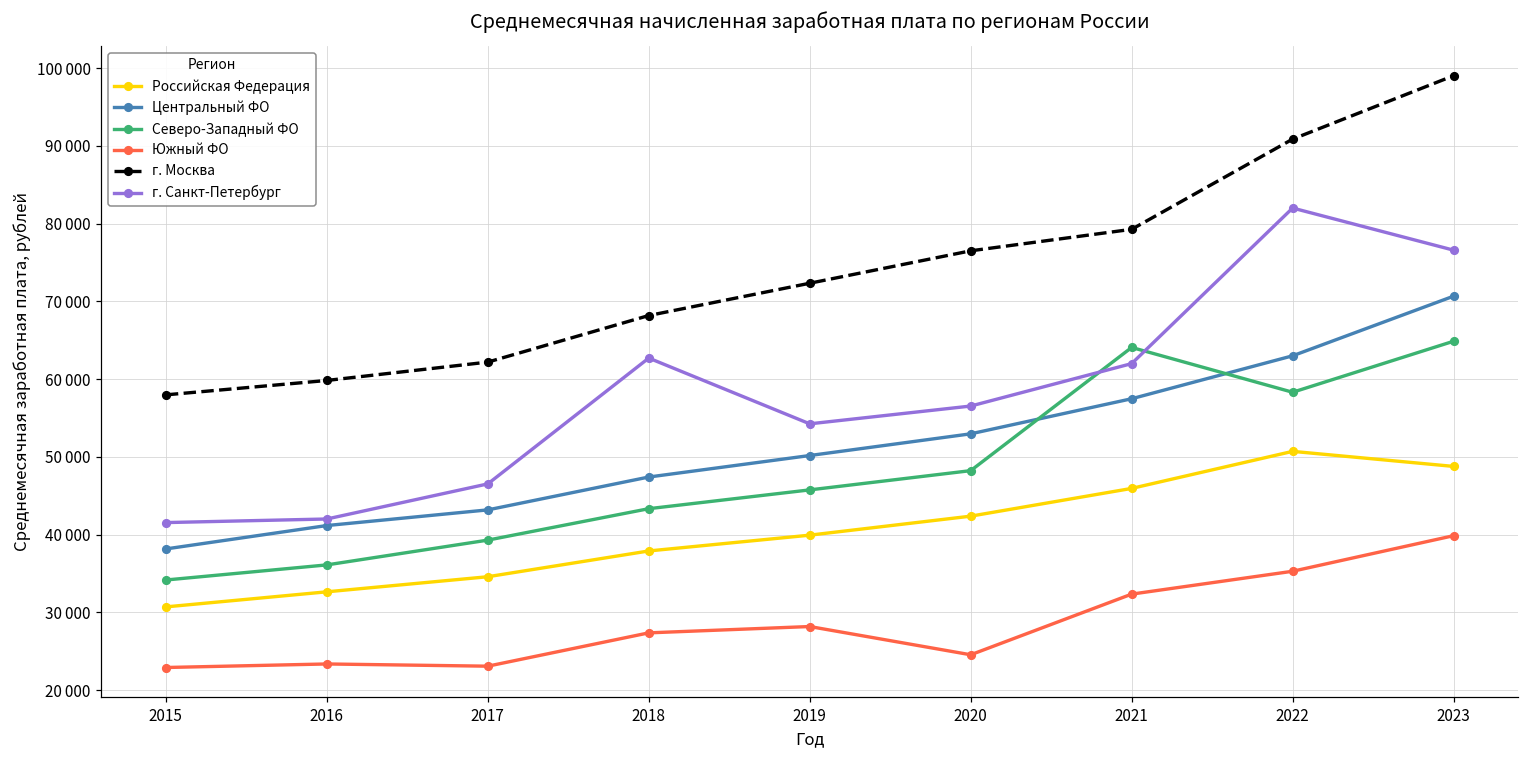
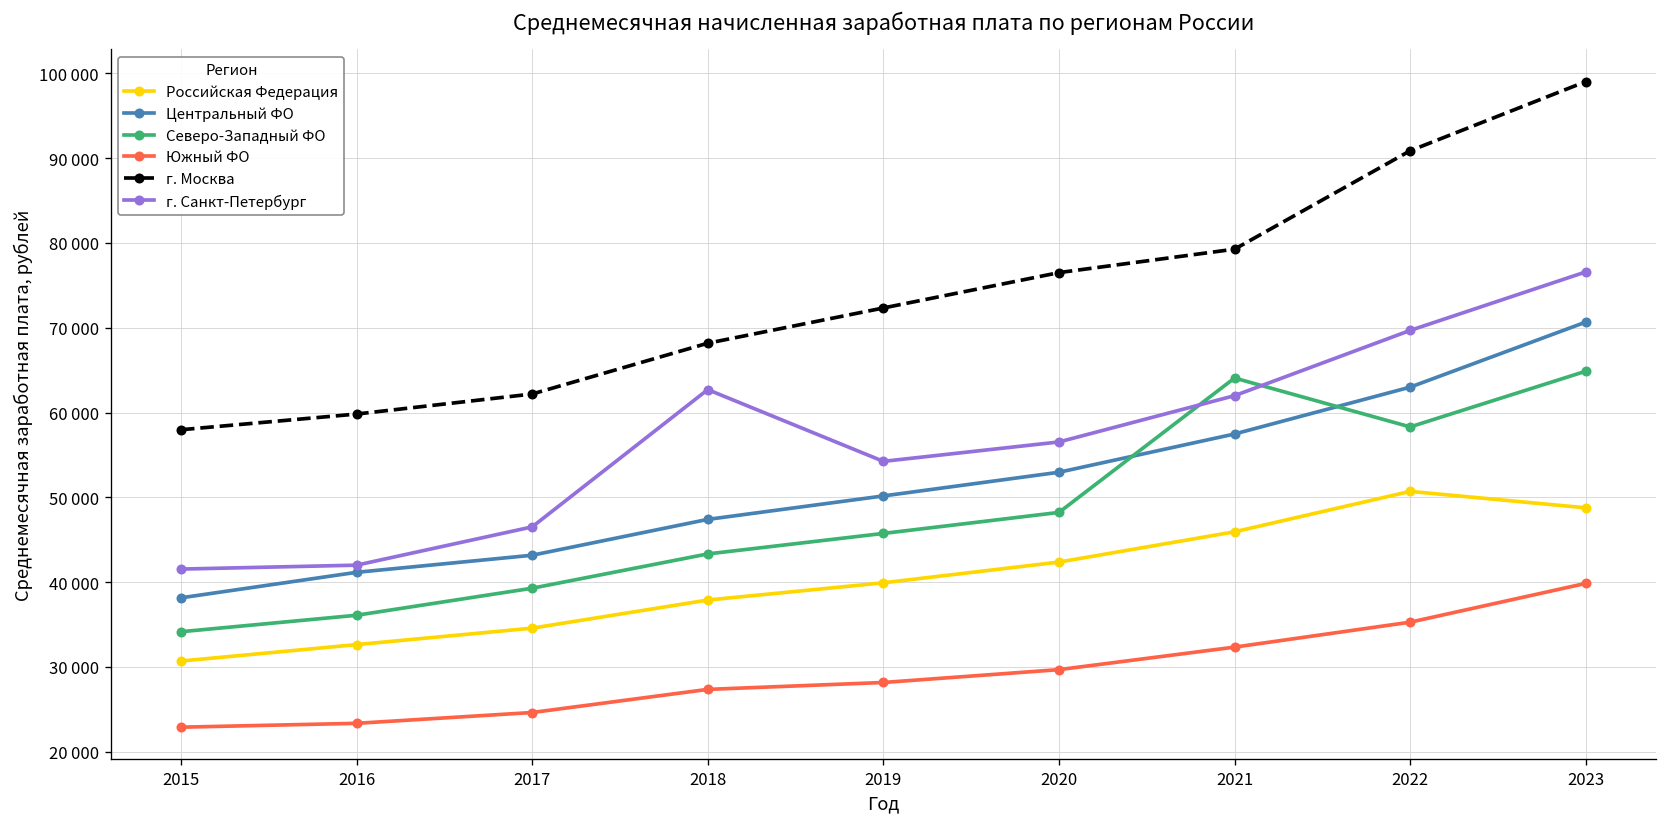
Южный ФО, 2017: 23000 -> 25000
Южный ФО, 2020: 25000 -> 30000
г. Санкт-Петербург, 2022: 82000 -> 70000
